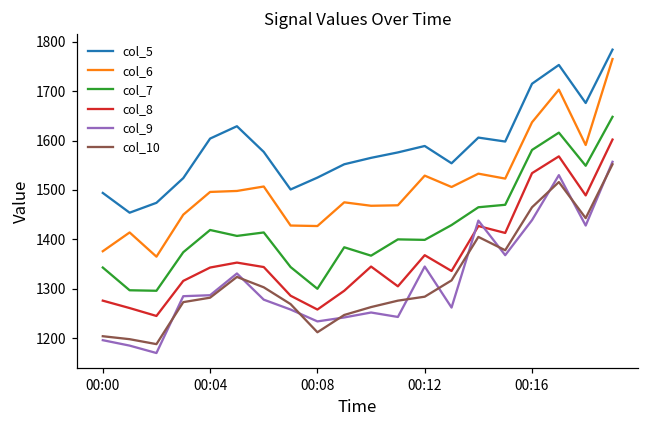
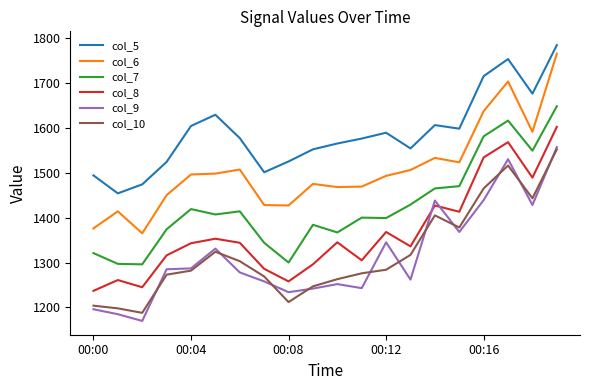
col_7, 00:00: 1340 -> 1320
col_8, 00:00: 1280 -> 1240
col_6, 00:12: 1530 -> 1490
